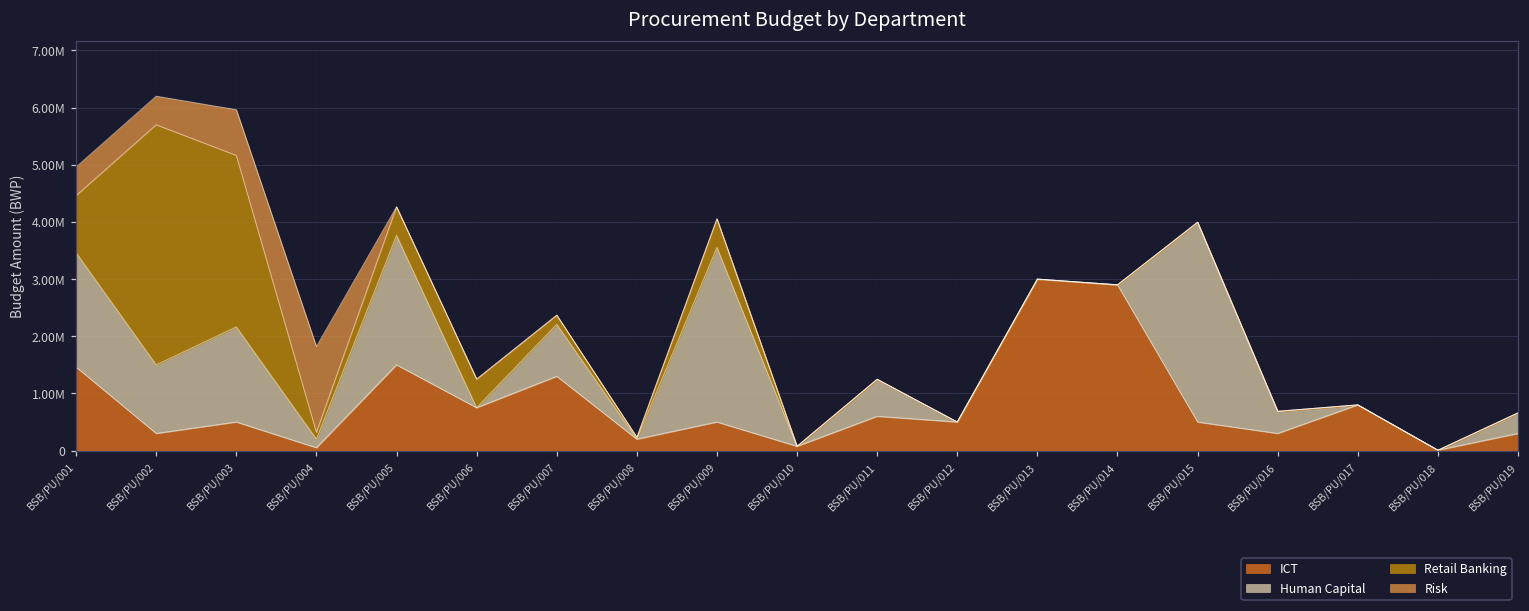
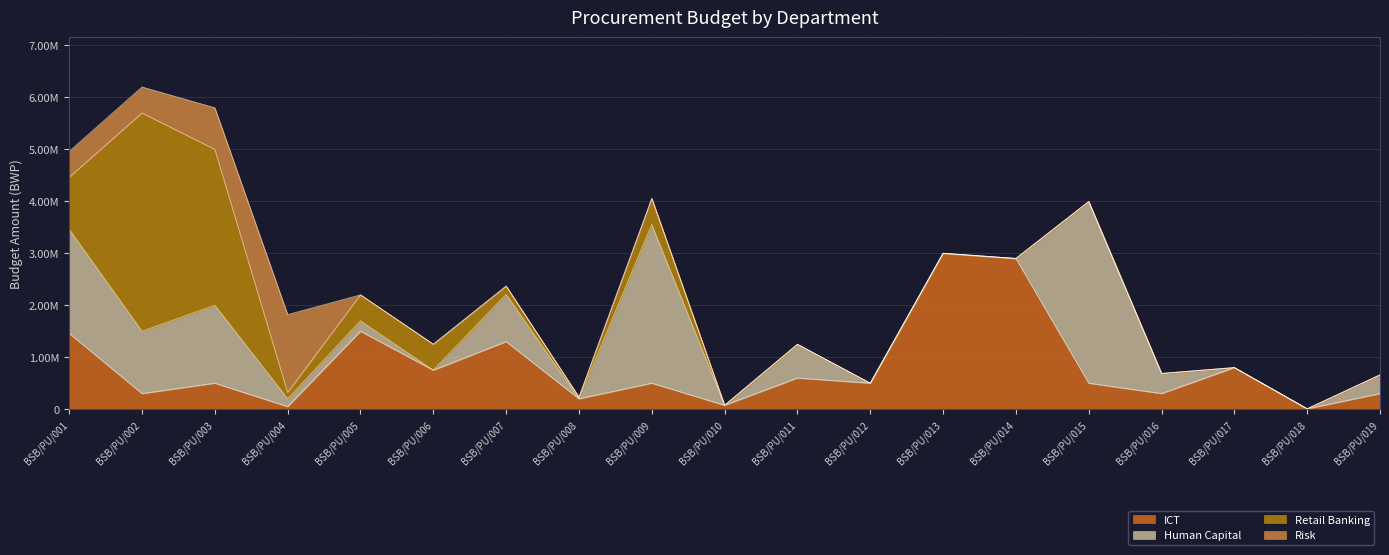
Human Capital, BSB/PU/003: 1700000 -> 1500000
Human Capital, BSB/PU/005: 2300000 -> 200000
